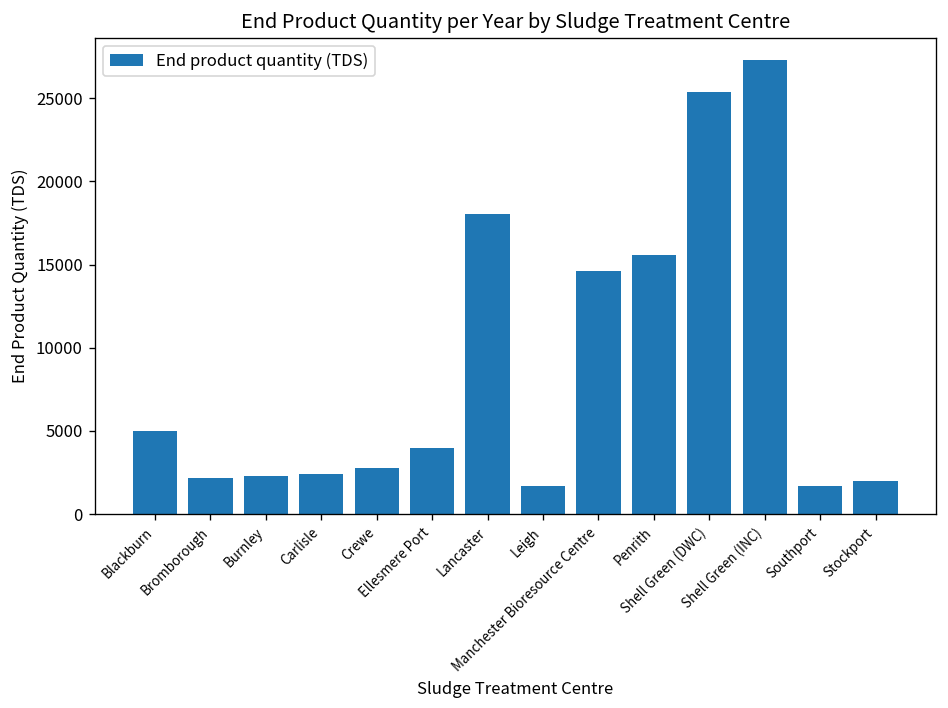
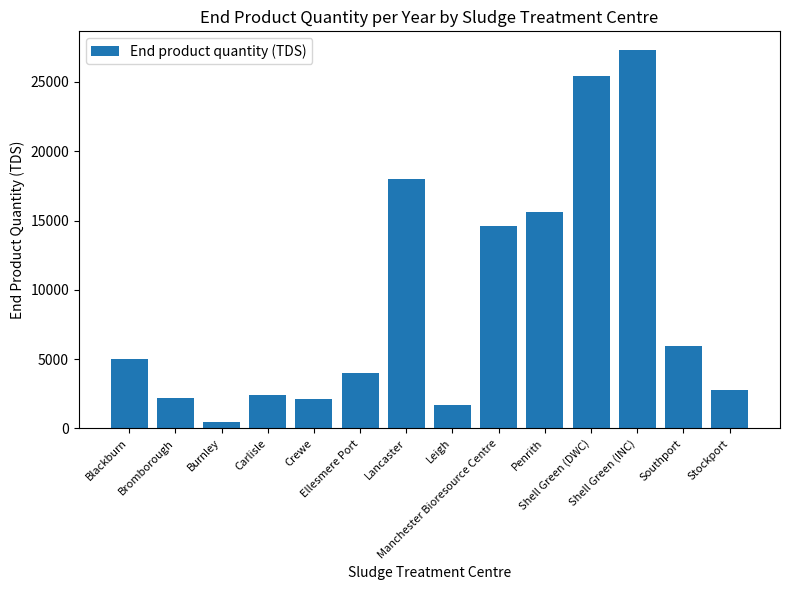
Burnley: 2300 -> 500
Crewe: 2700 -> 2100
Southport: 1700 -> 5900
Stockport: 2000 -> 2800
